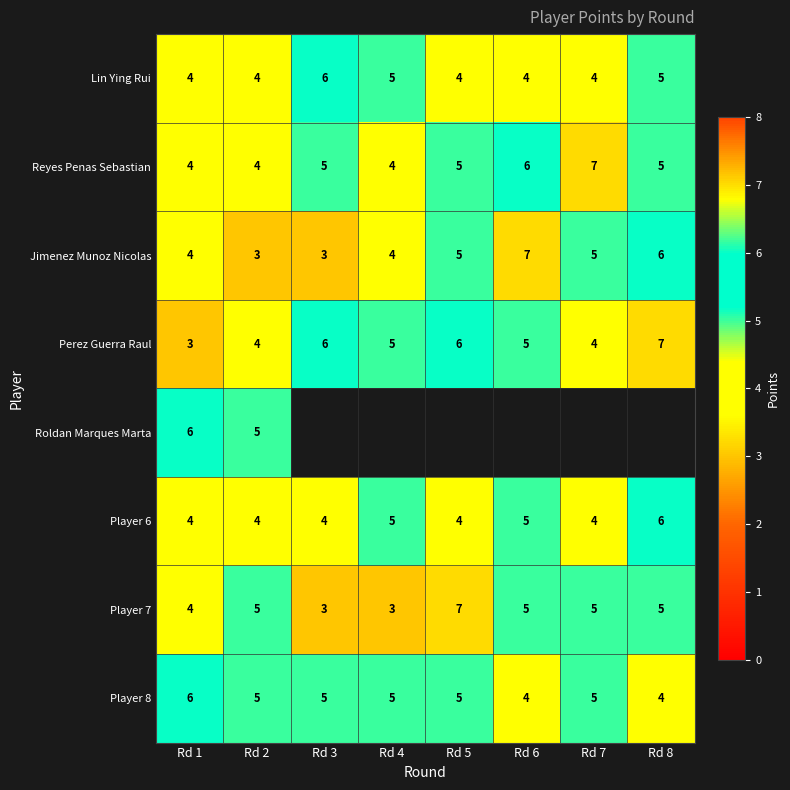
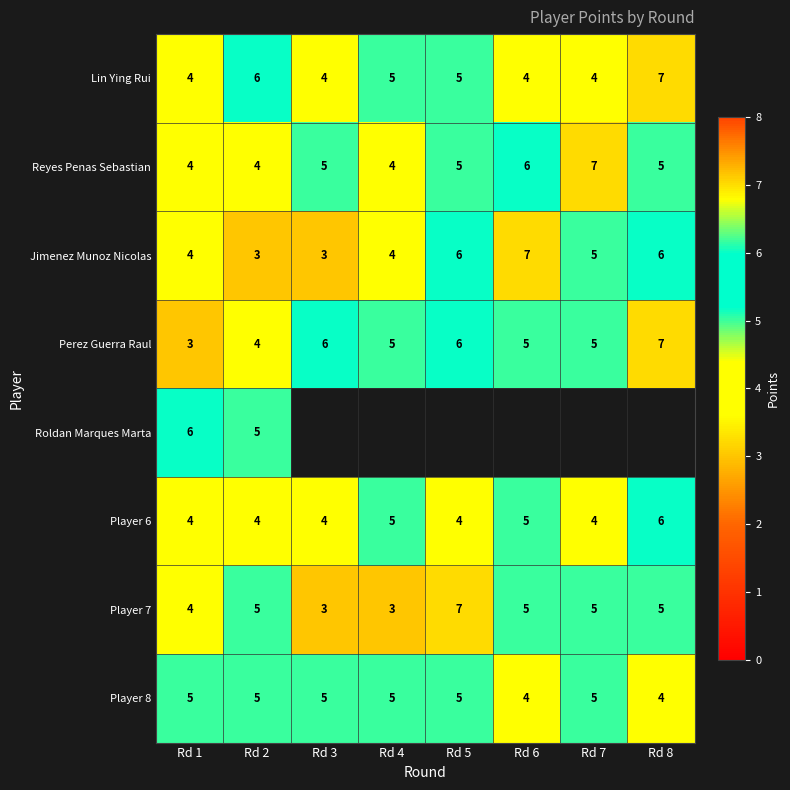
Lin Ying Rui, Rd 2: 4 -> 6
Lin Ying Rui, Rd 3: 6 -> 4
Lin Ying Rui, Rd 5: 4 -> 5
Lin Ying Rui, Rd 8: 5 -> 7
Jimenez Munoz Nicolas, Rd 5: 5 -> 6
Perez Guerra Raul, Rd 7: 4 -> 5
Player 8, Rd 1: 6 -> 5
